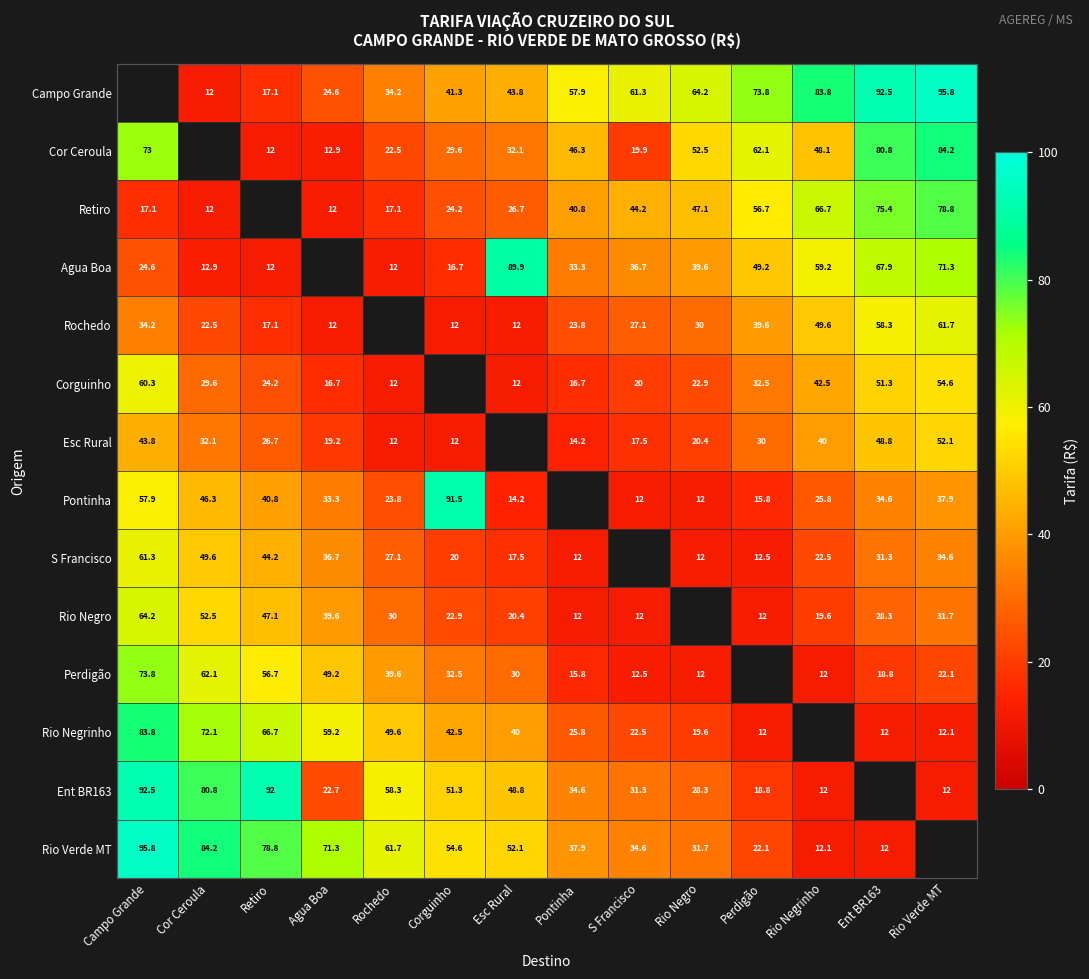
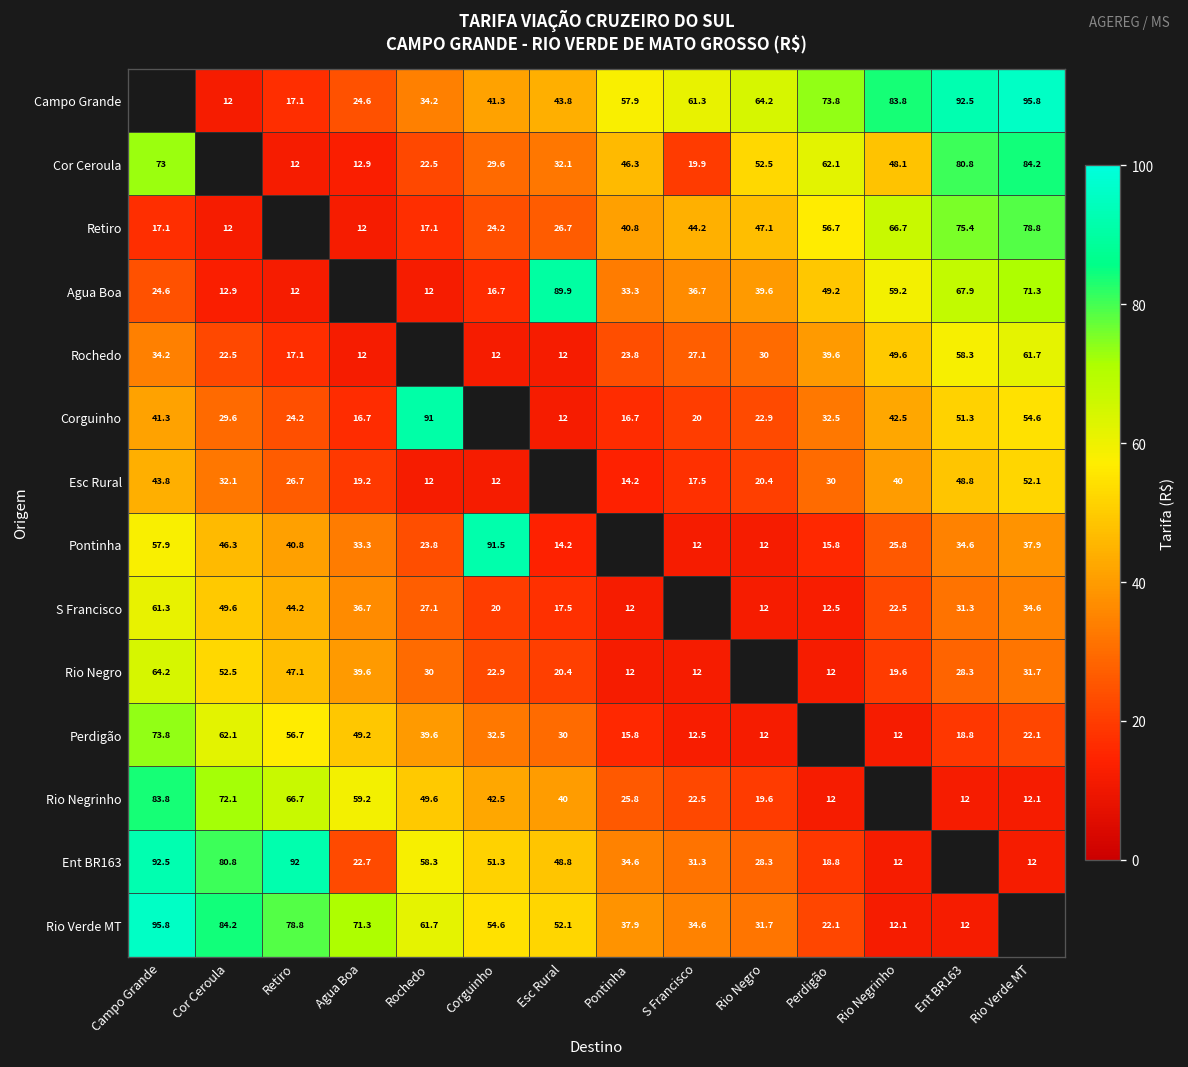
Corguinho, Campo Grande: 60.3 -> 41.3
Corguinho, Rochedo: 12 -> 91
